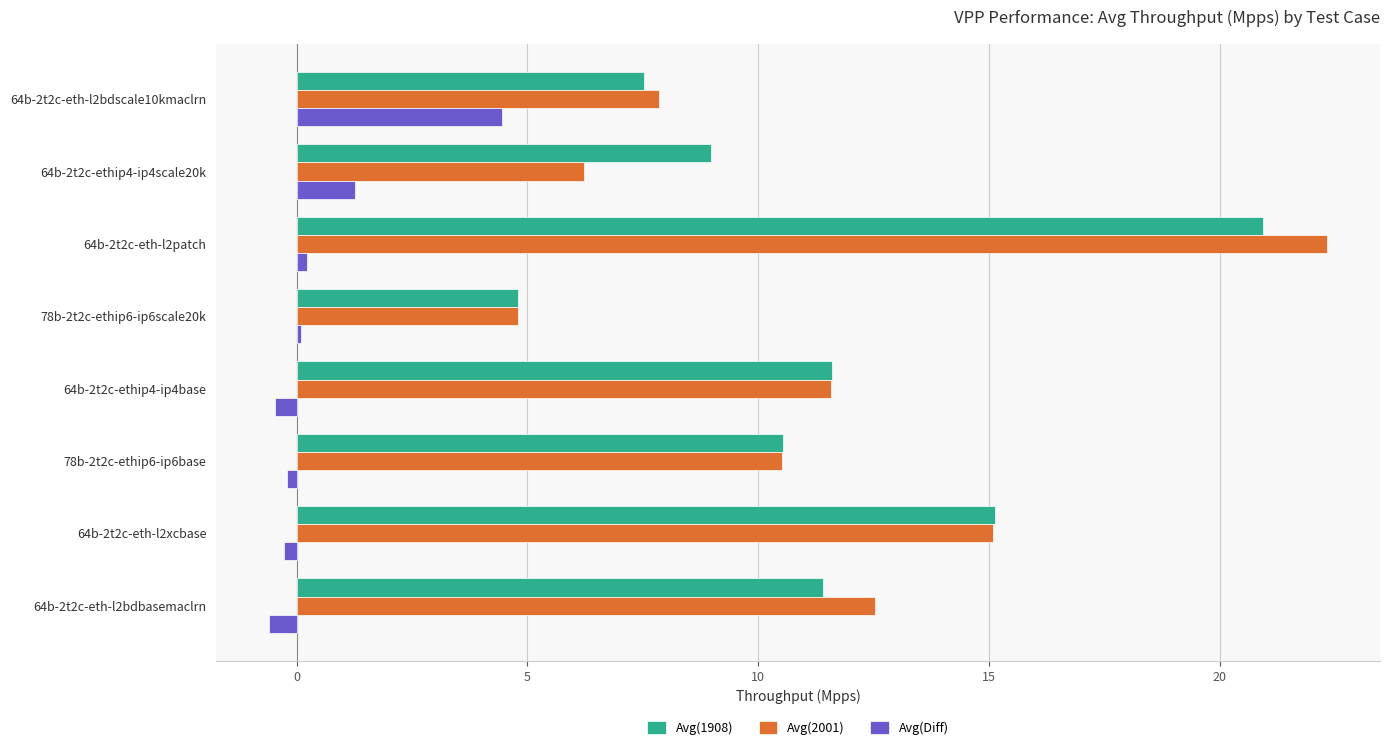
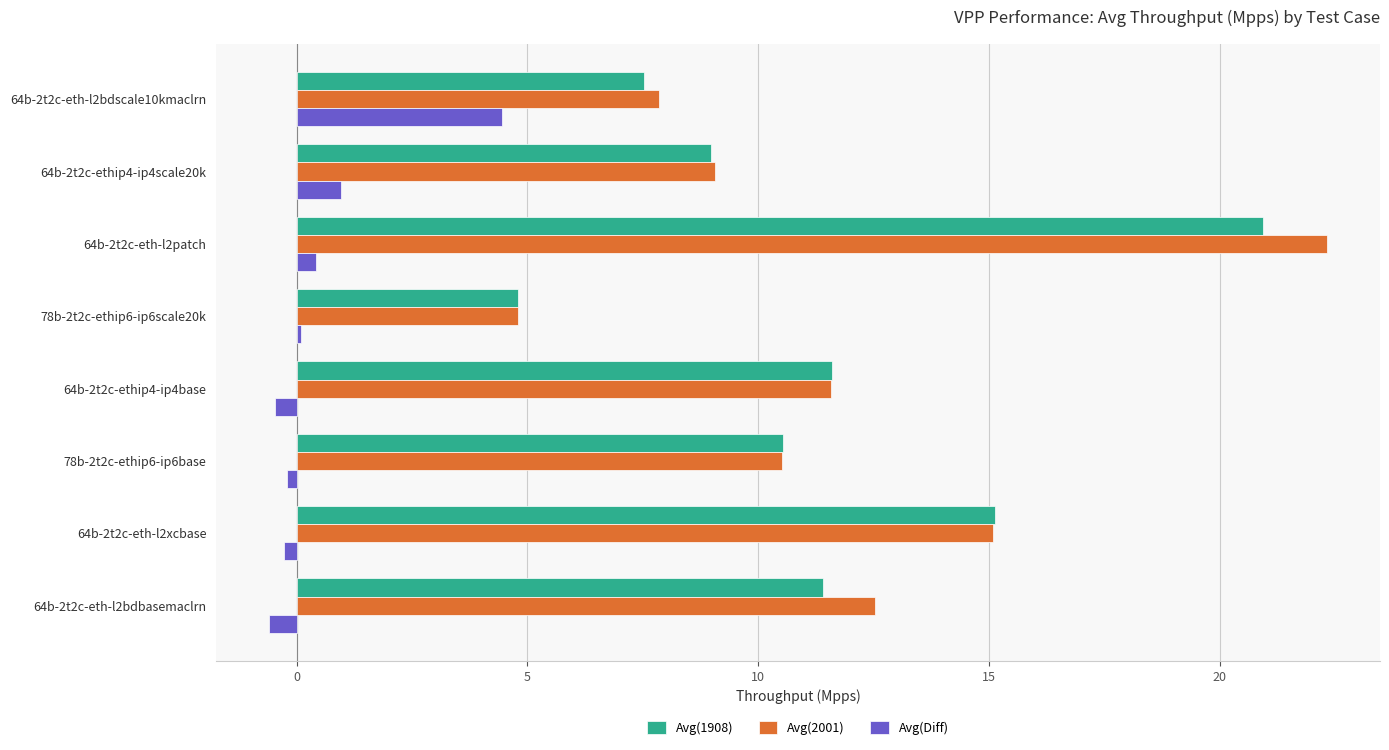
Avg(2001), 64b-2t2c-ethip4-ip4scale20k: 6.2 -> 9.1
Avg(Diff), 64b-2t2c-ethip4-ip4scale20k: 1.3 -> 1.0
Avg(Diff), 64b-2t2c-eth-l2patch: 0.2 -> 0.4
